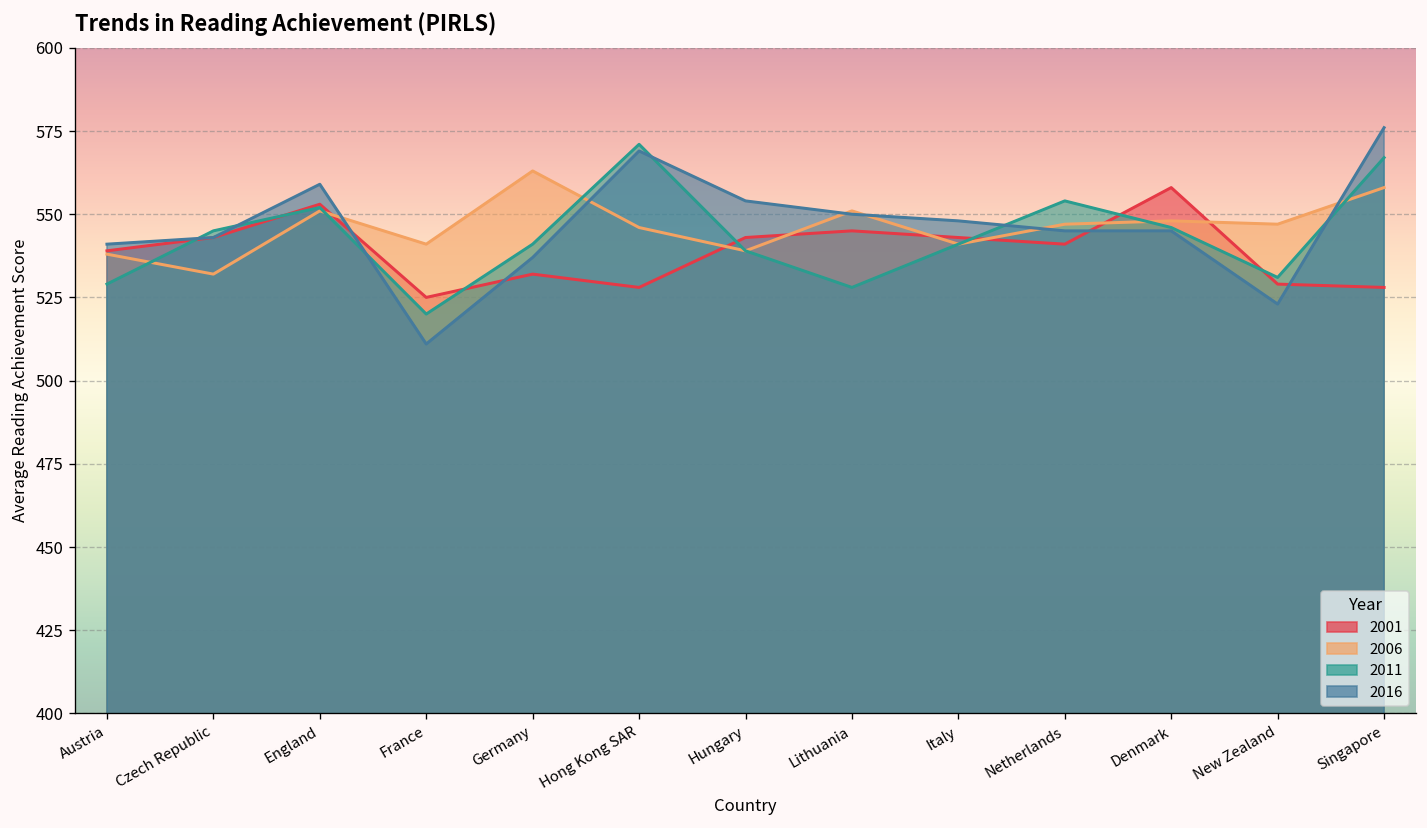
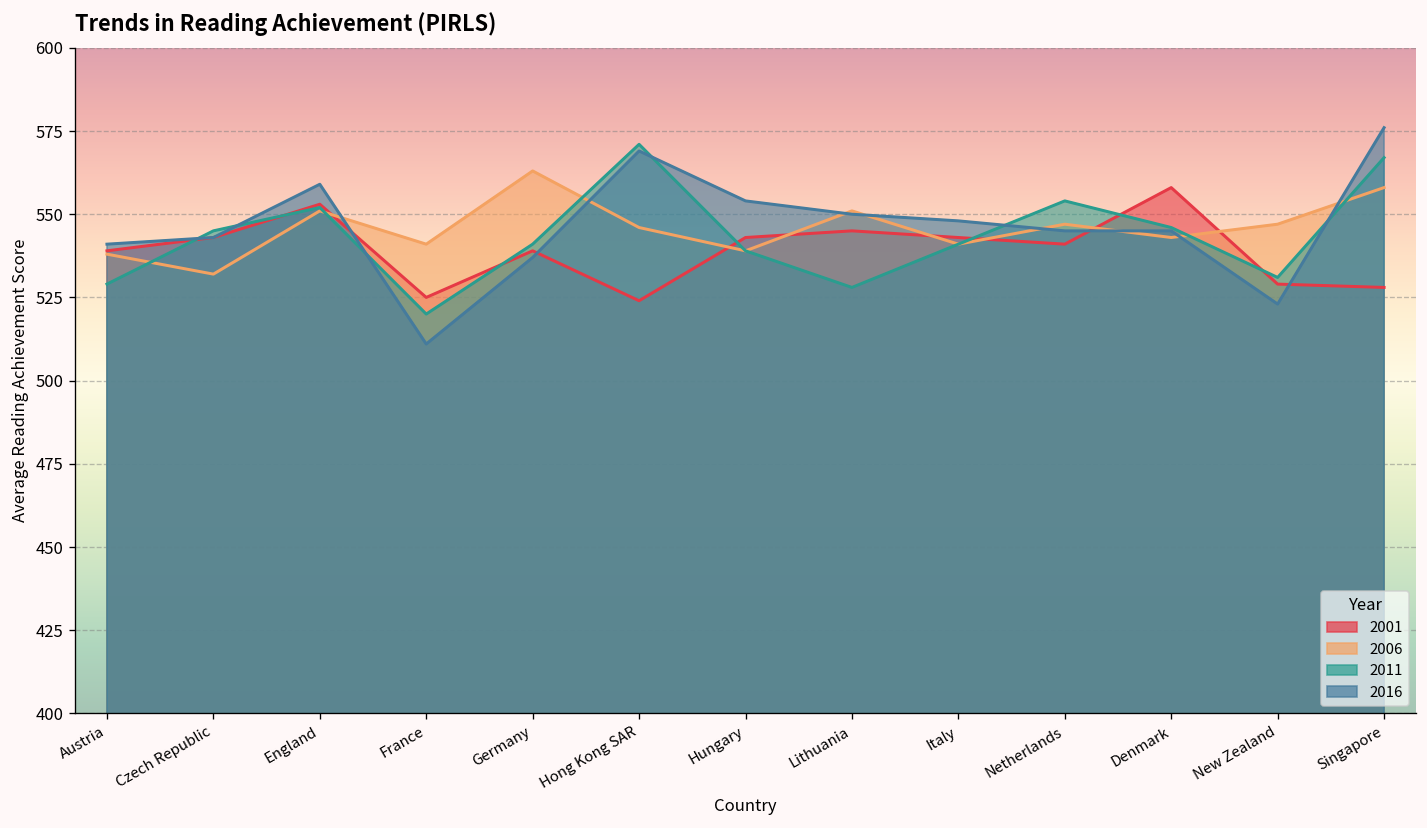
2001, Germany: 532 -> 539
2001, Hong Kong SAR: 528 -> 524
2006, Denmark: 548 -> 543
